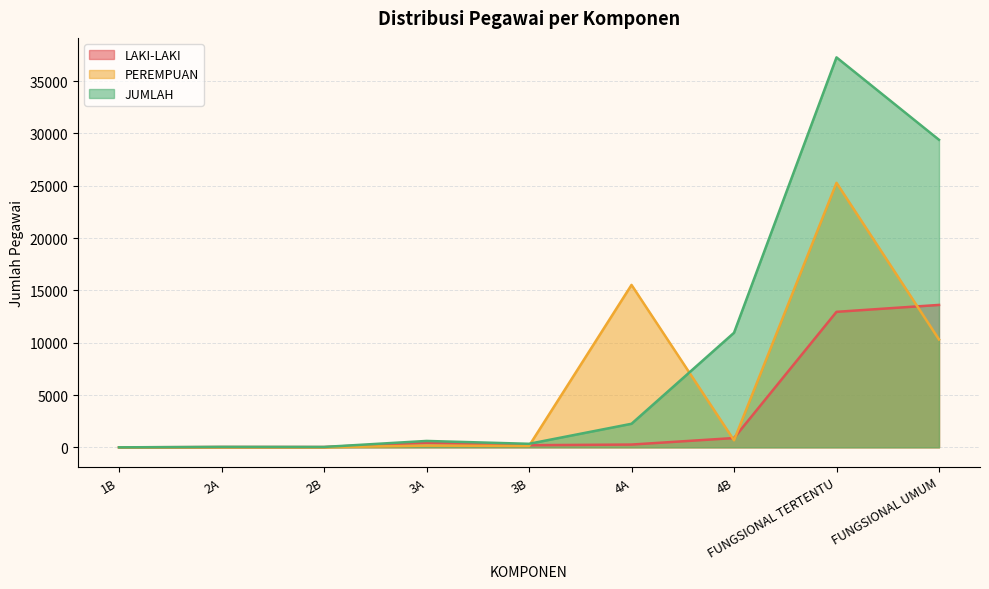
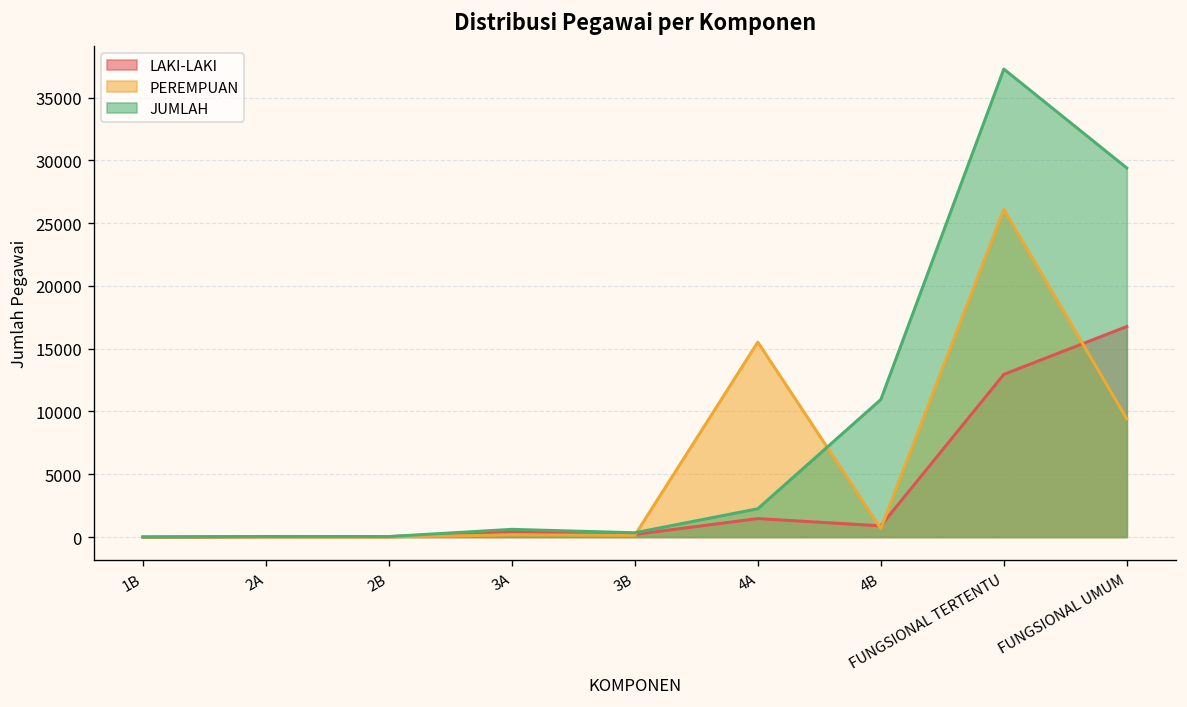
LAKI-LAKI, 4A: 300 -> 1500
PEREMPUAN, FUNGSIONAL TERTENTU: 25300 -> 26100
LAKI-LAKI, FUNGSIONAL UMUM: 13600 -> 16800
PEREMPUAN, FUNGSIONAL UMUM: 10300 -> 9400
